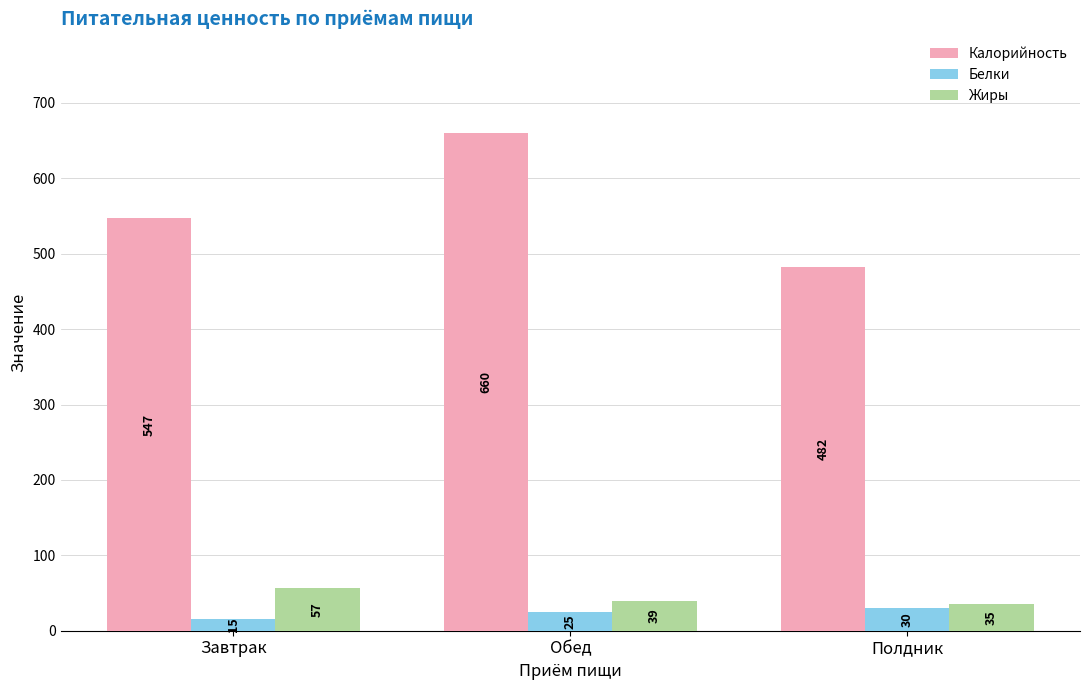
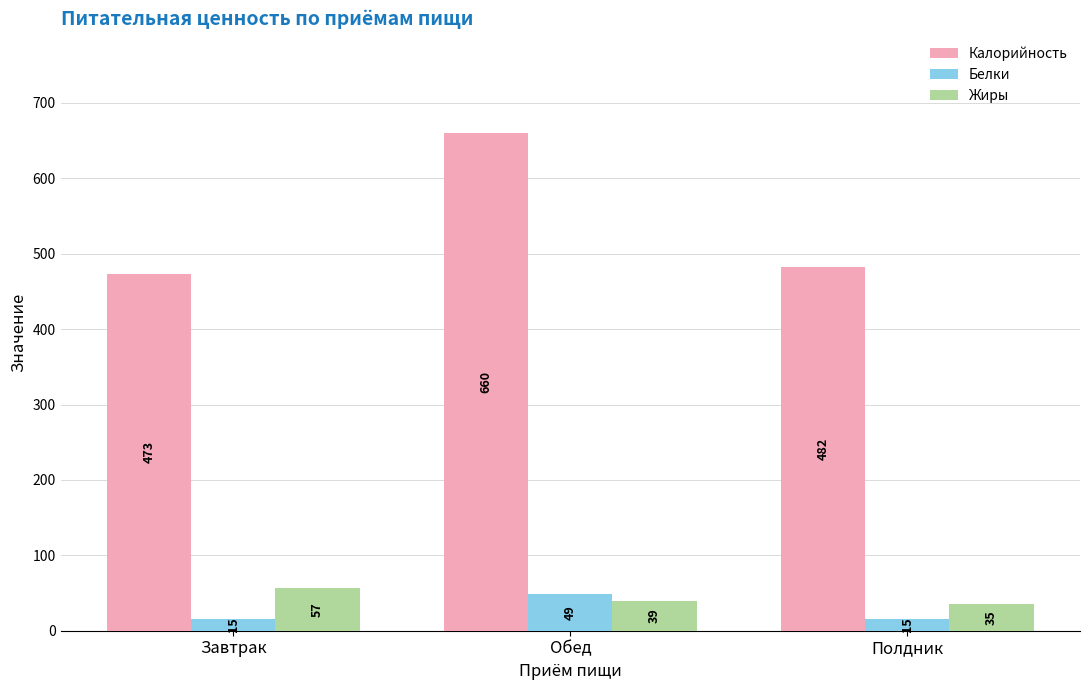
Калорийность, Завтрак: 547 -> 473
Белки, Обед: 25 -> 49
Белки, Полдник: 30 -> 15
